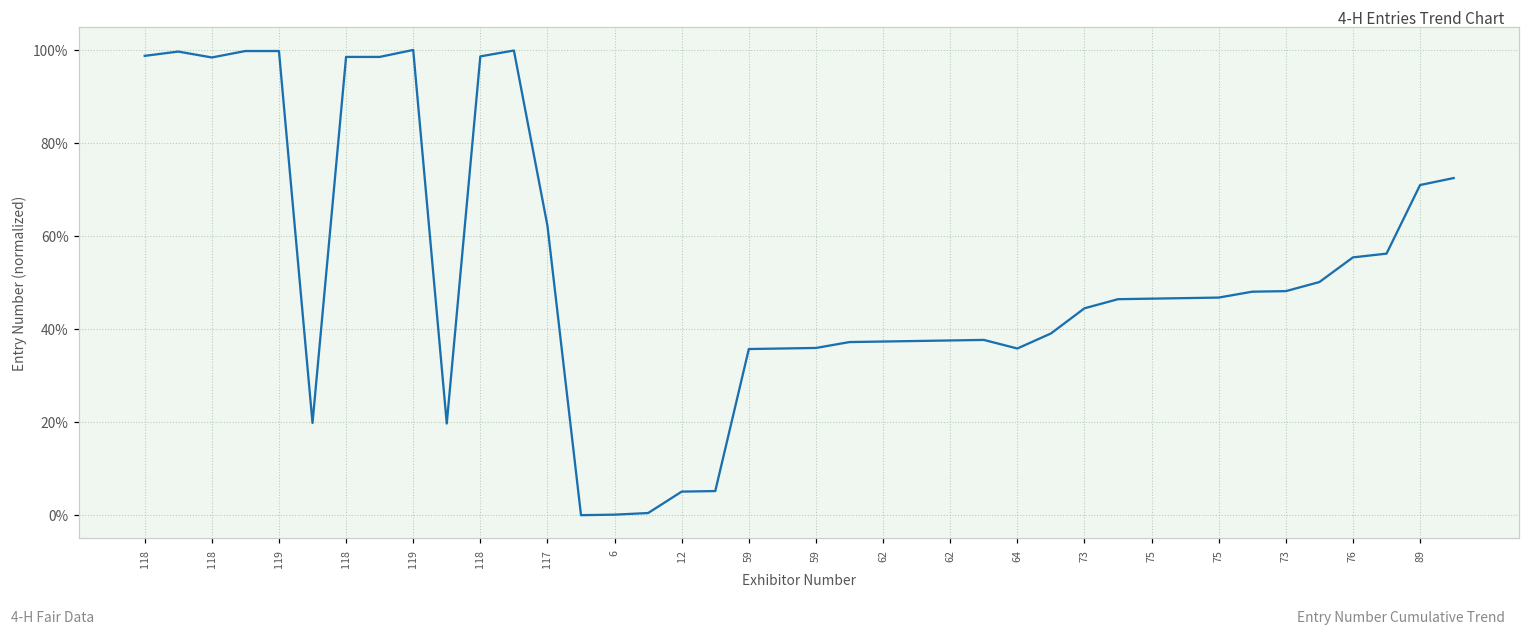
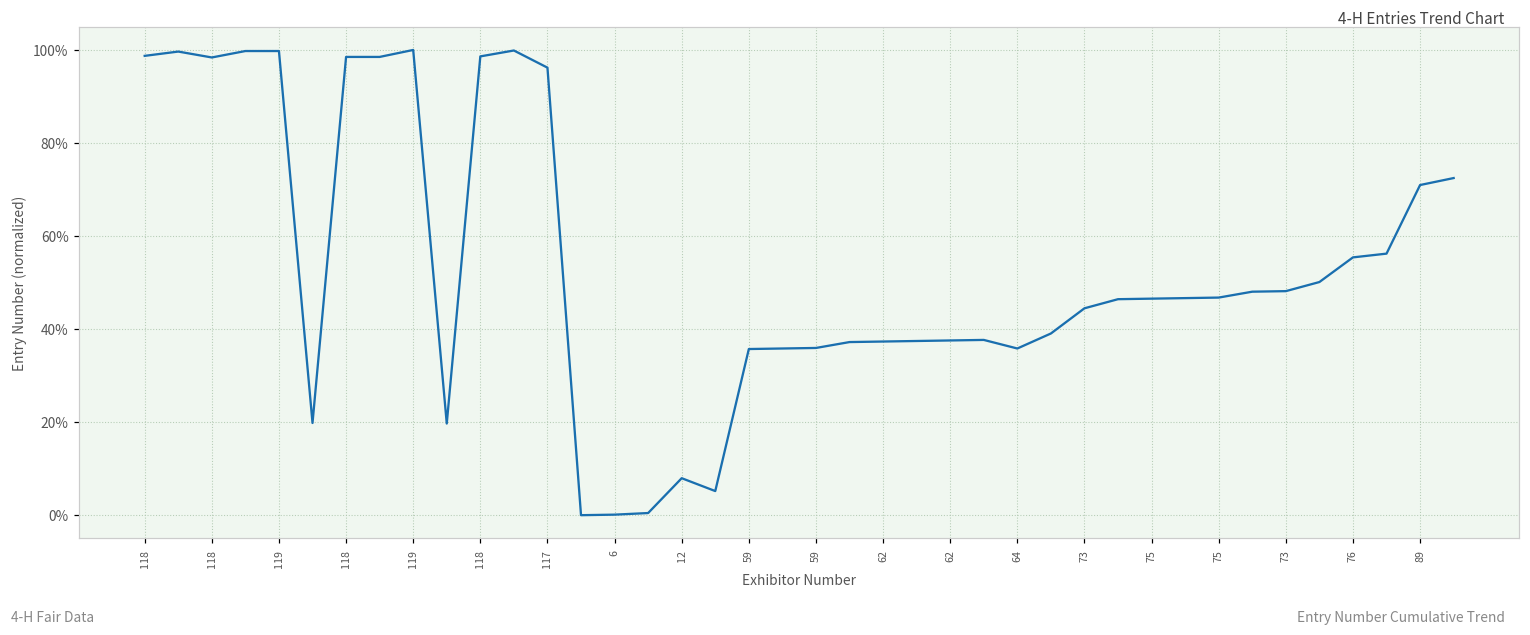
117: 62% -> 96%
12: 5% -> 8%
